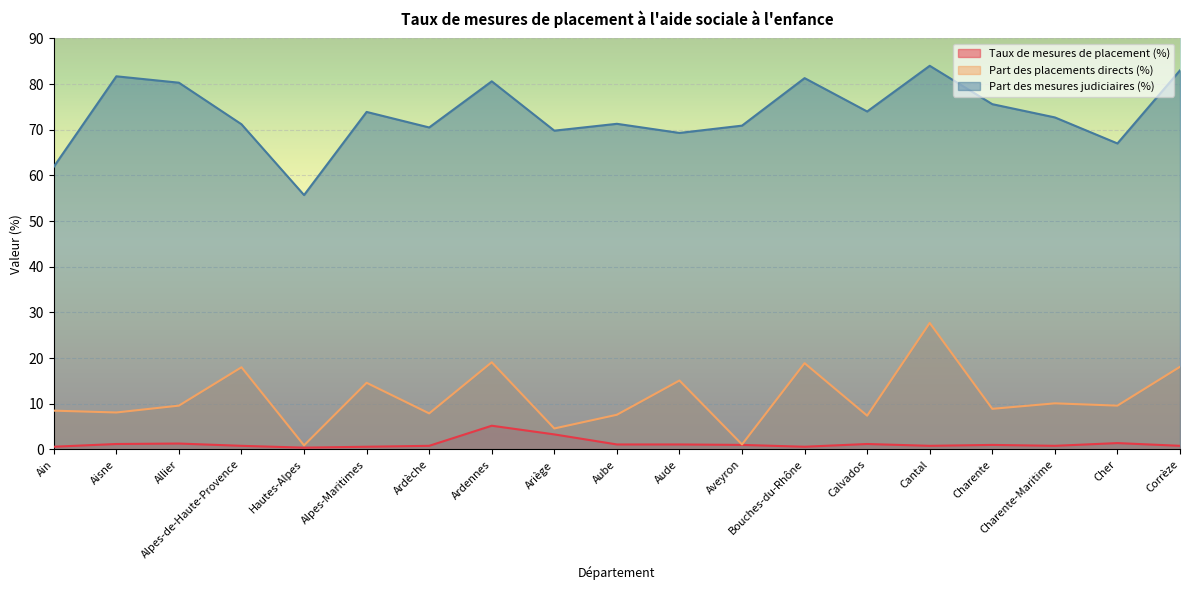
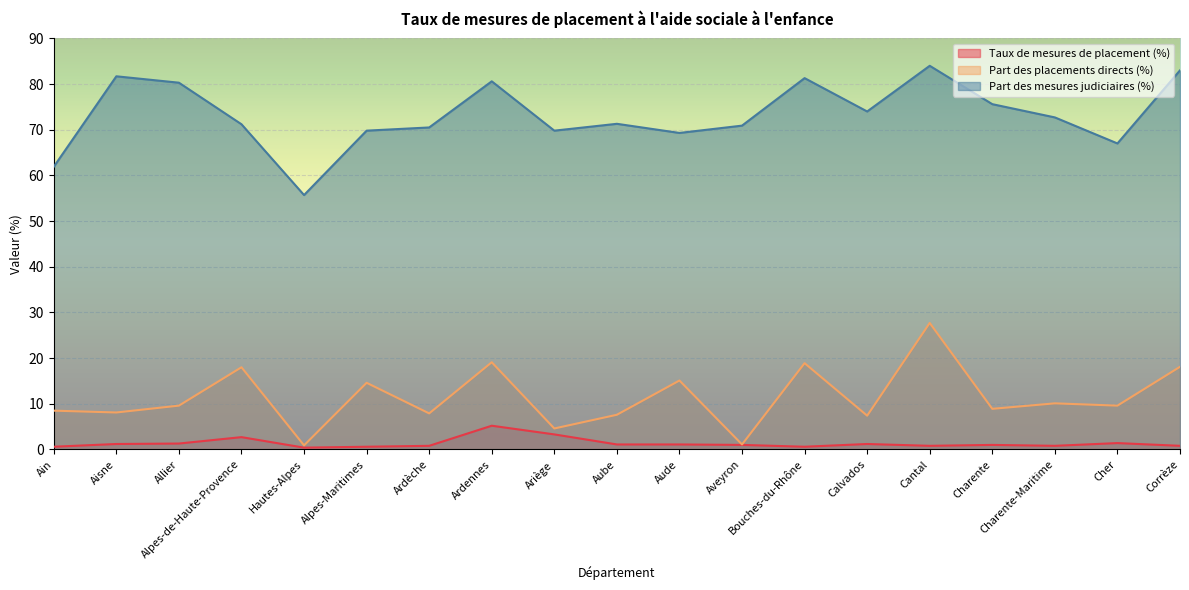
Taux de mesures de placement (%), Alpes-de-Haute-Provence: 1 -> 3
Part des mesures judiciaires (%), Alpes-Maritimes: 74 -> 70
